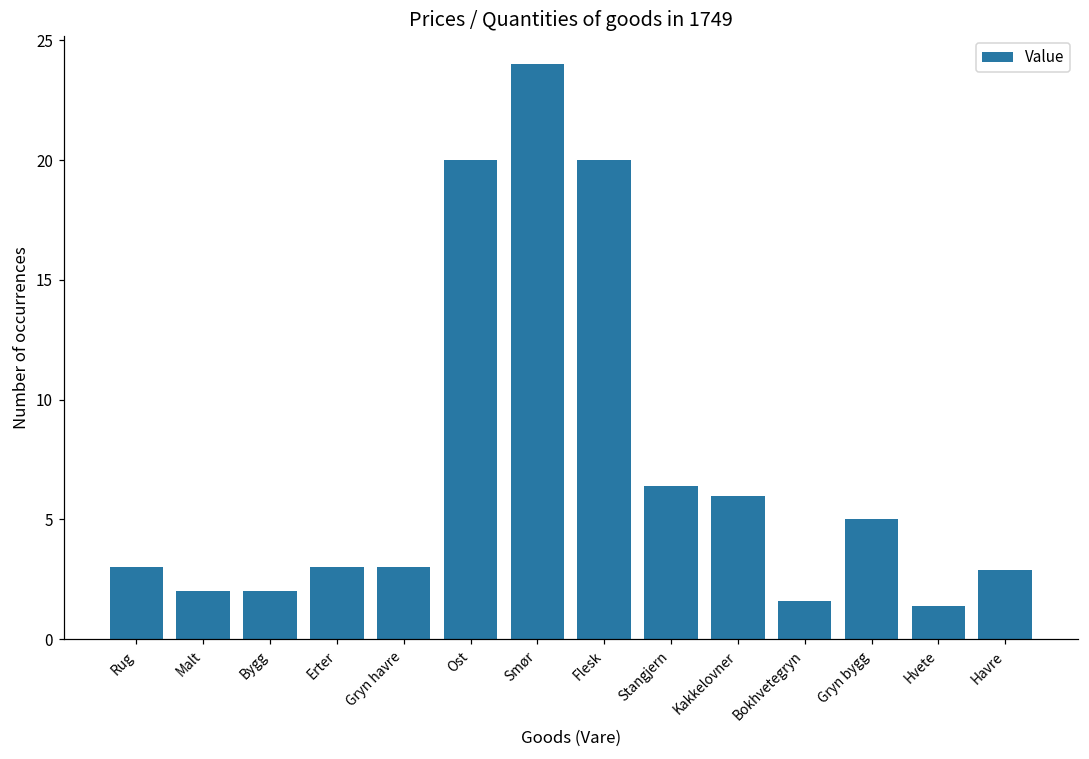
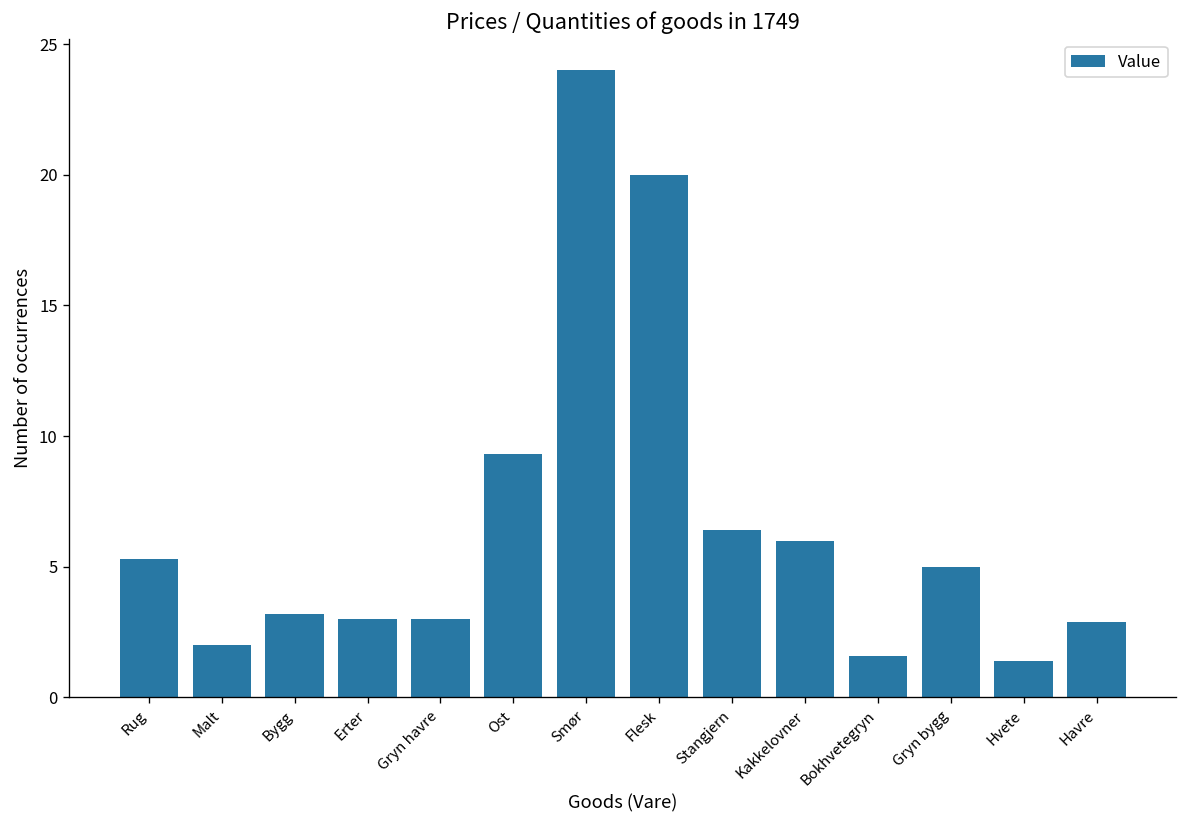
Rug: 3.0 -> 5.3
Bygg: 2.0 -> 3.2
Ost: 20.0 -> 9.3
